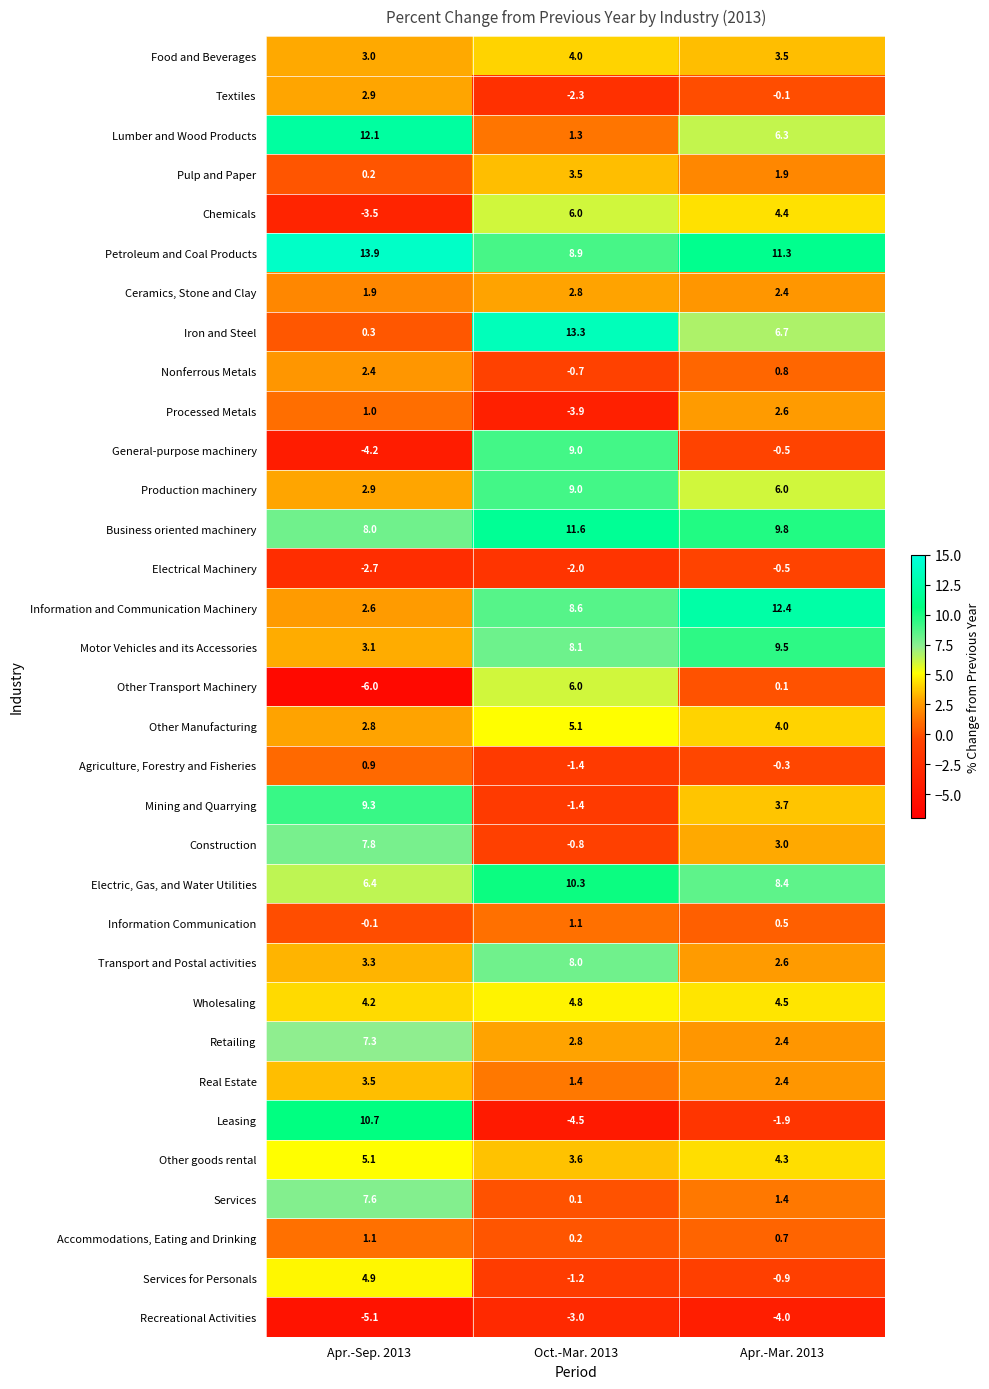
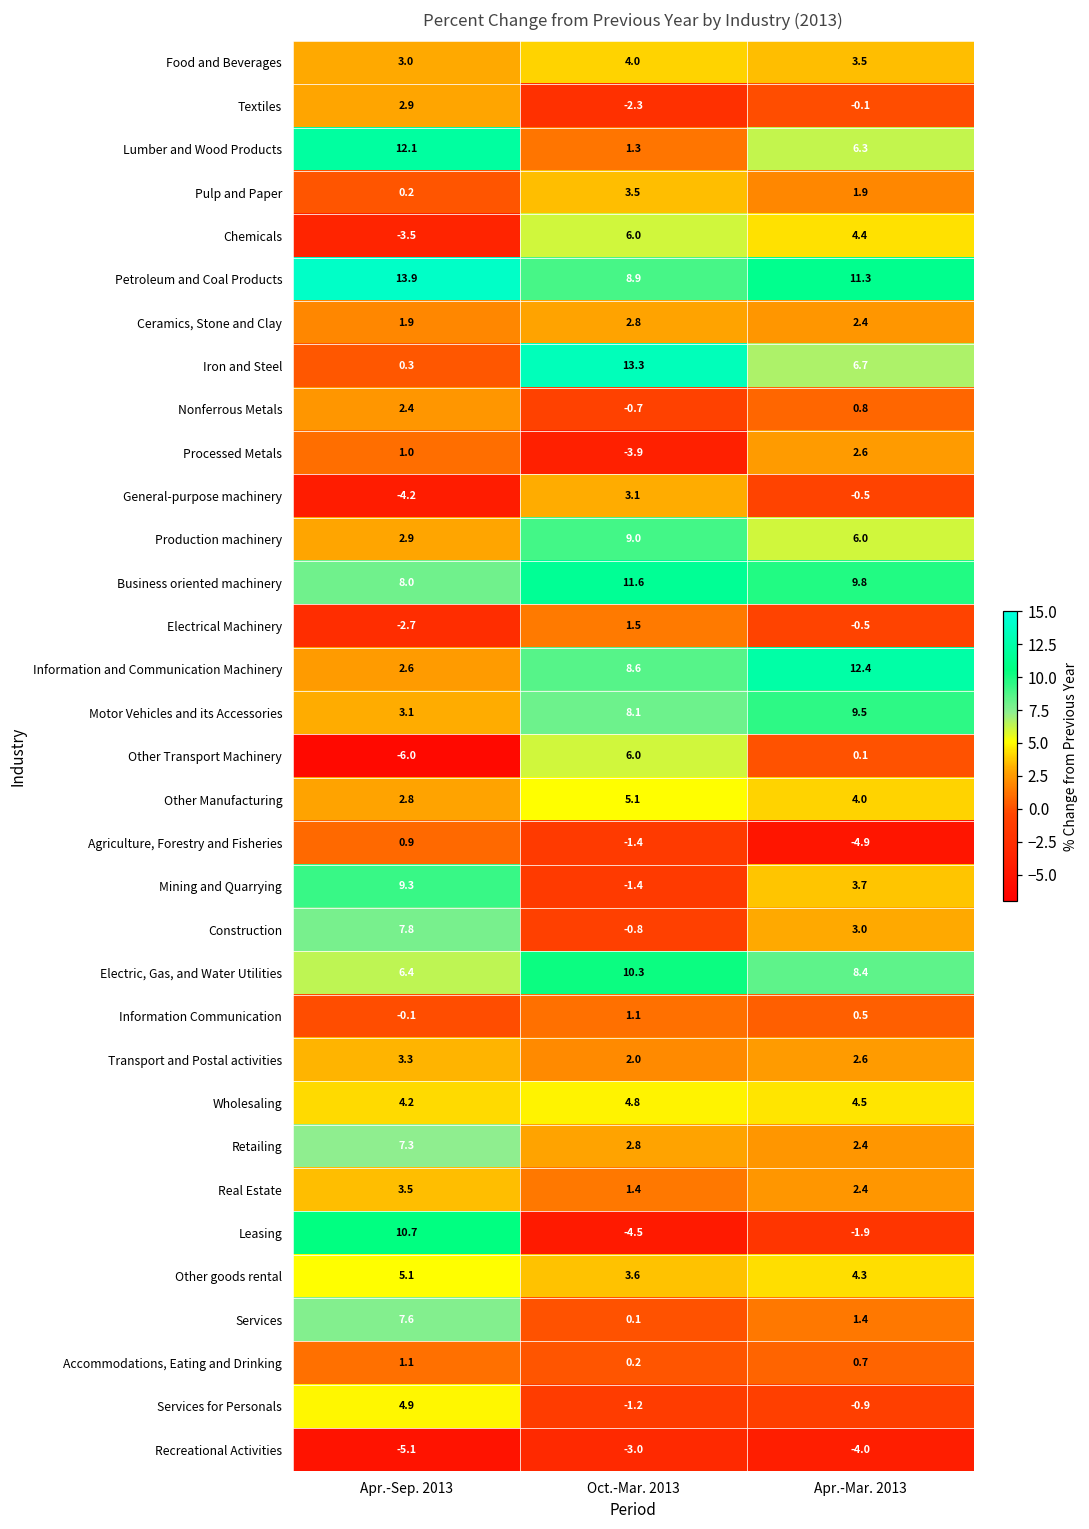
General-purpose machinery, Oct.-Mar. 2013: 9.0 -> 3.1
Electrical Machinery, Oct.-Mar. 2013: -2.0 -> 1.5
Agriculture, Forestry and Fisheries, Apr.-Mar. 2013: -0.3 -> -4.9
Transport and Postal activities, Oct.-Mar. 2013: 8.0 -> 2.0
